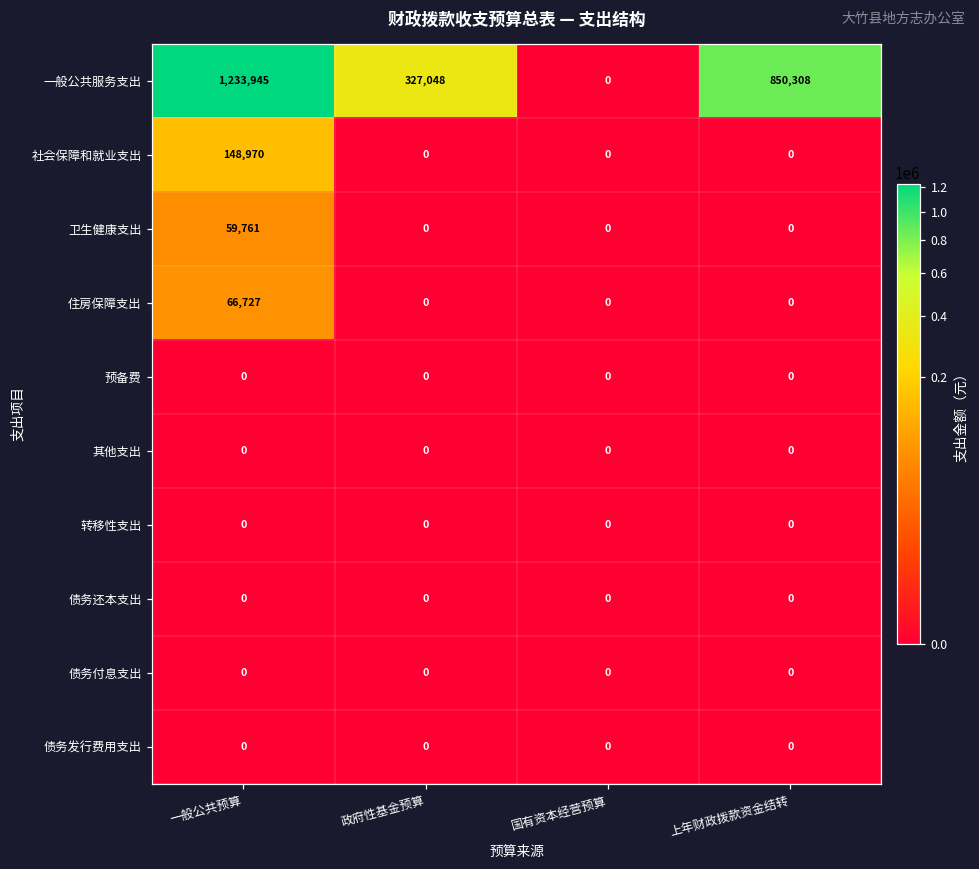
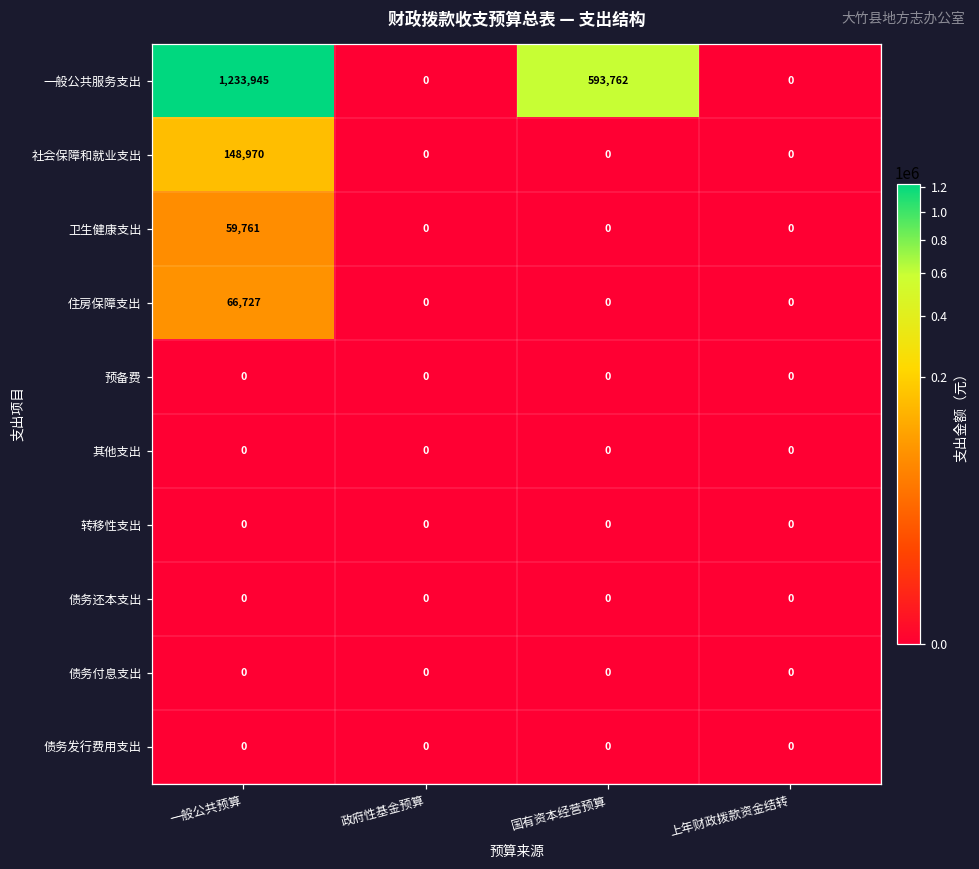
一般公共服务支出, 政府性基金预算: 327,048 -> 0
一般公共服务支出, 国有资本经营预算: 0 -> 593,762
一般公共服务支出, 上年财政拨款资金结转: 850,308 -> 0
